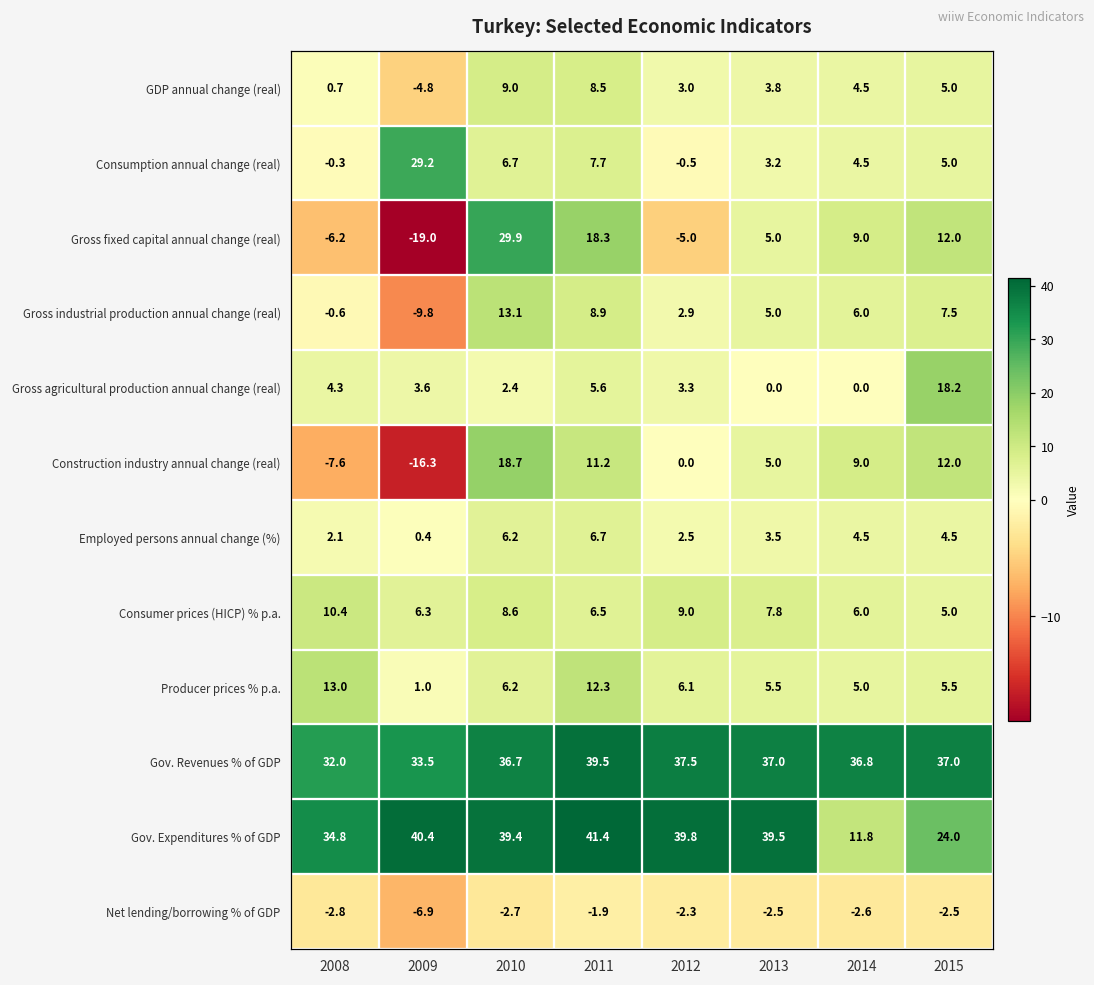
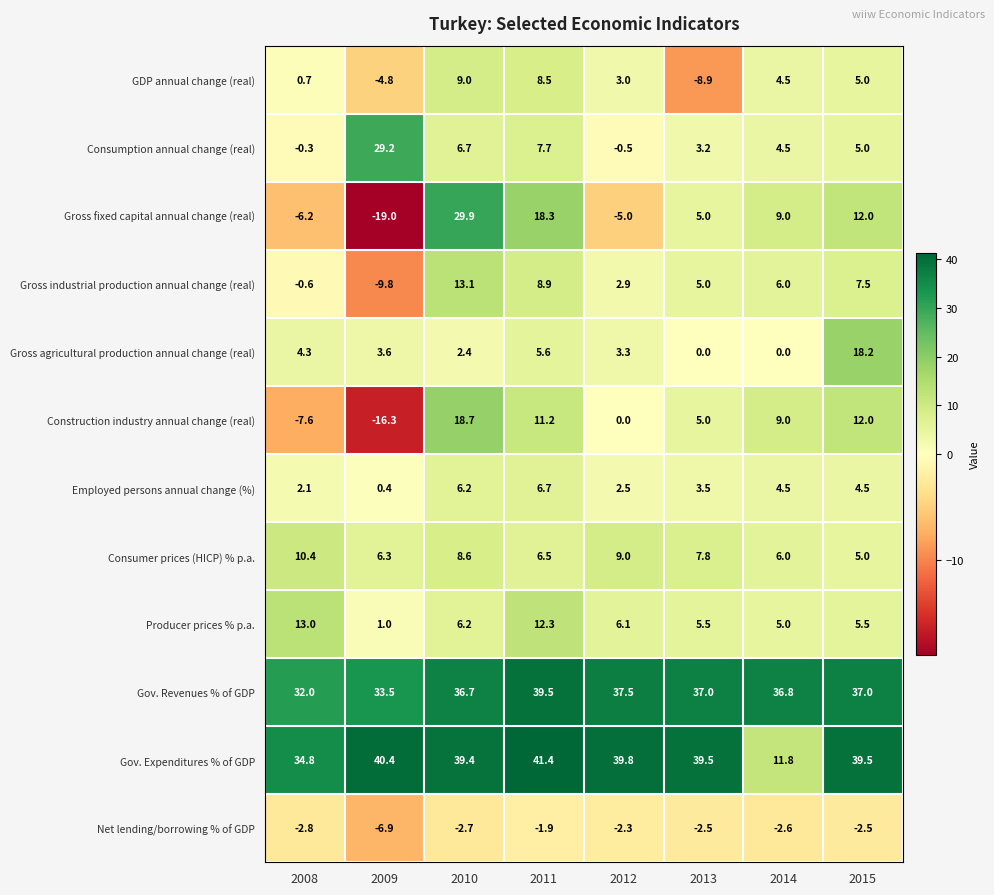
GDP annual change (real), 2013: 3.8 -> -8.9
Gov. Expenditures % of GDP, 2015: 24.0 -> 39.5
